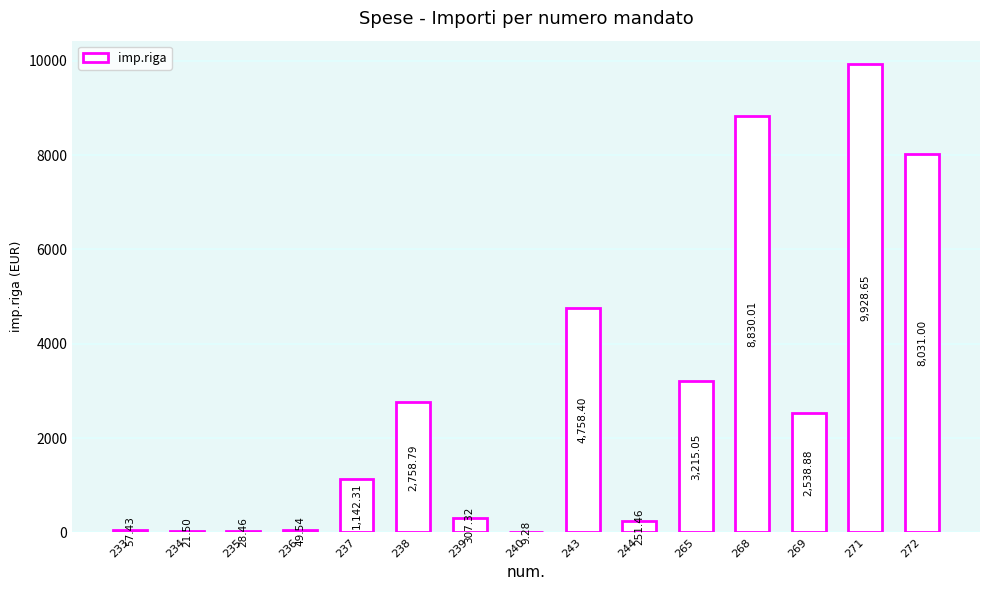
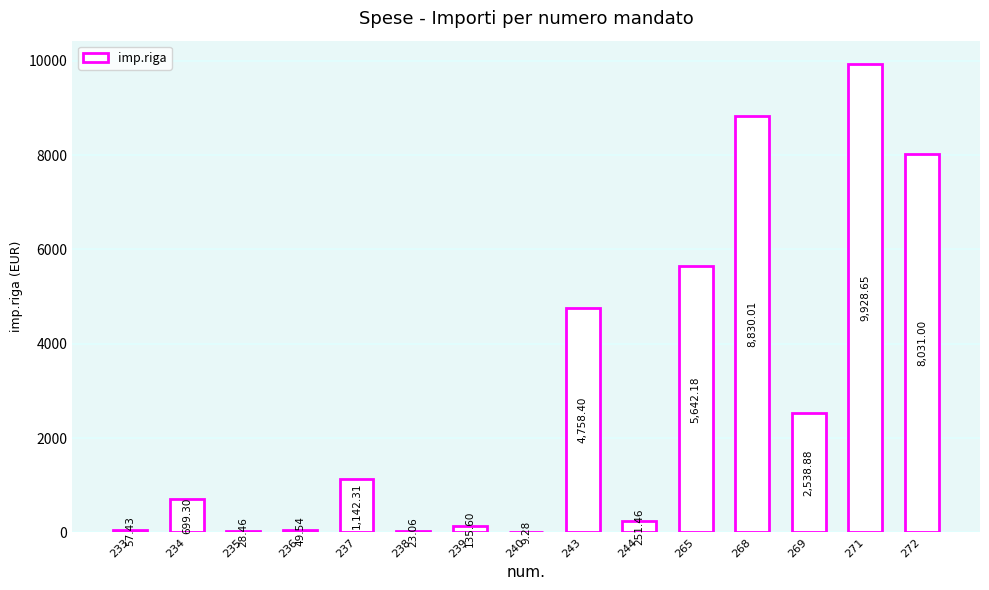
234: 21.50 -> 699.30
238: 2,758.79 -> 23.06
239: 307.32 -> 135.60
265: 3,215.05 -> 5,642.18
